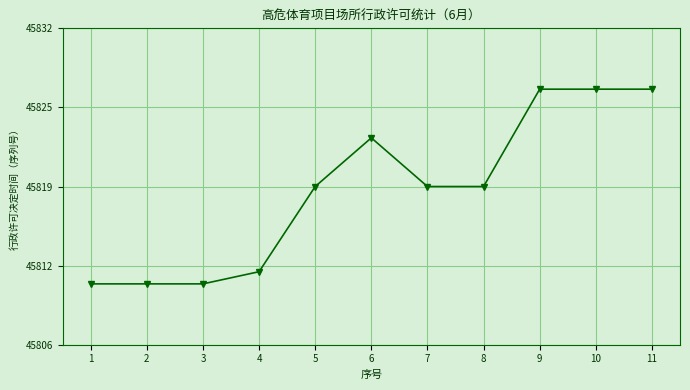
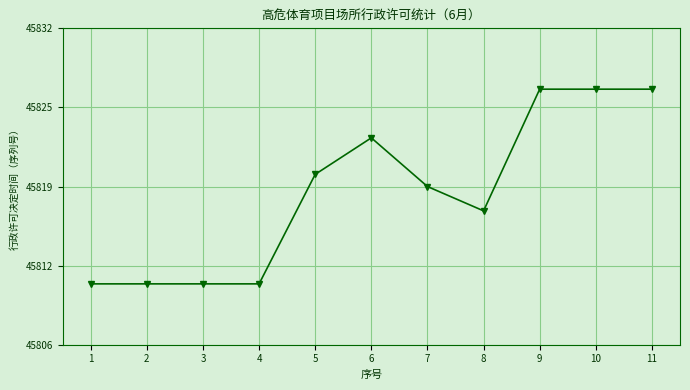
4: 45812 -> 45811
5: 45819 -> 45820
8: 45819 -> 45817
